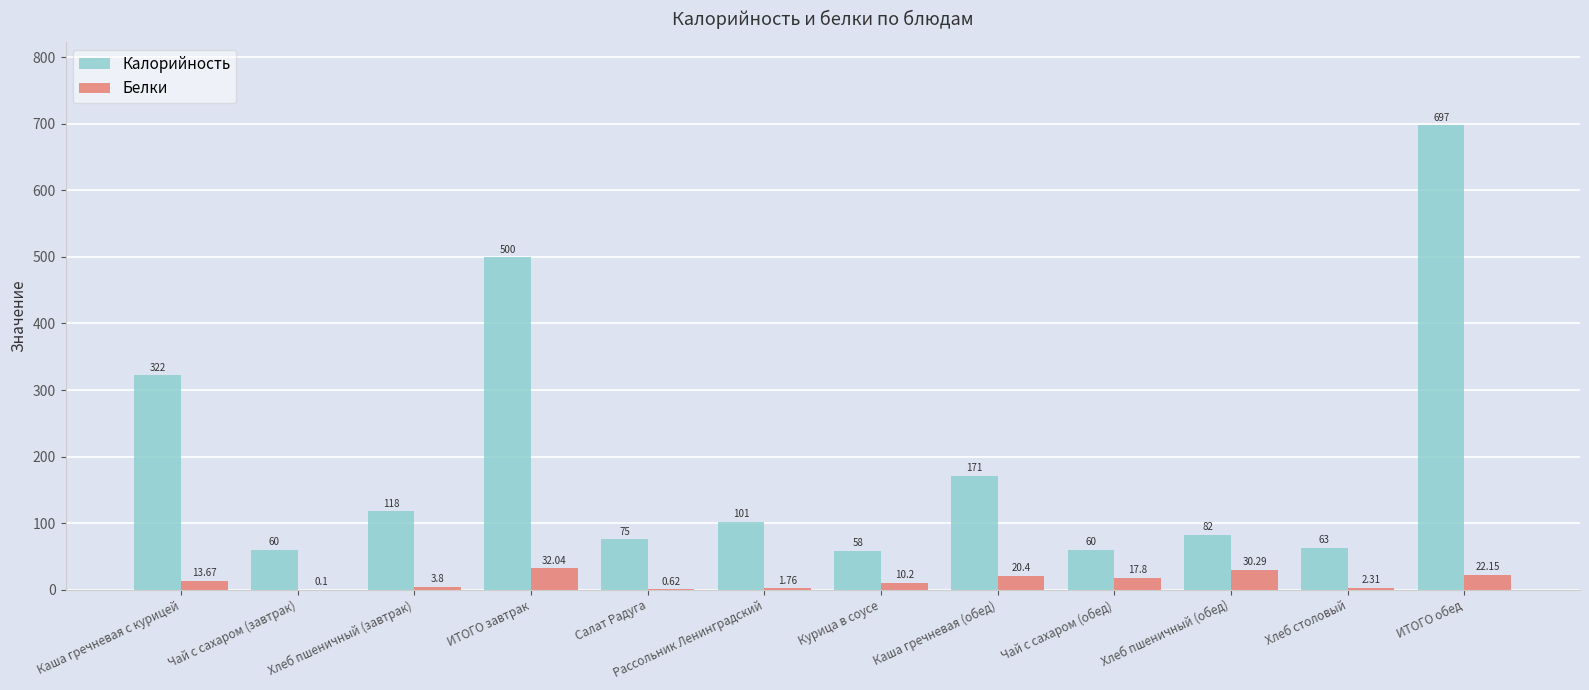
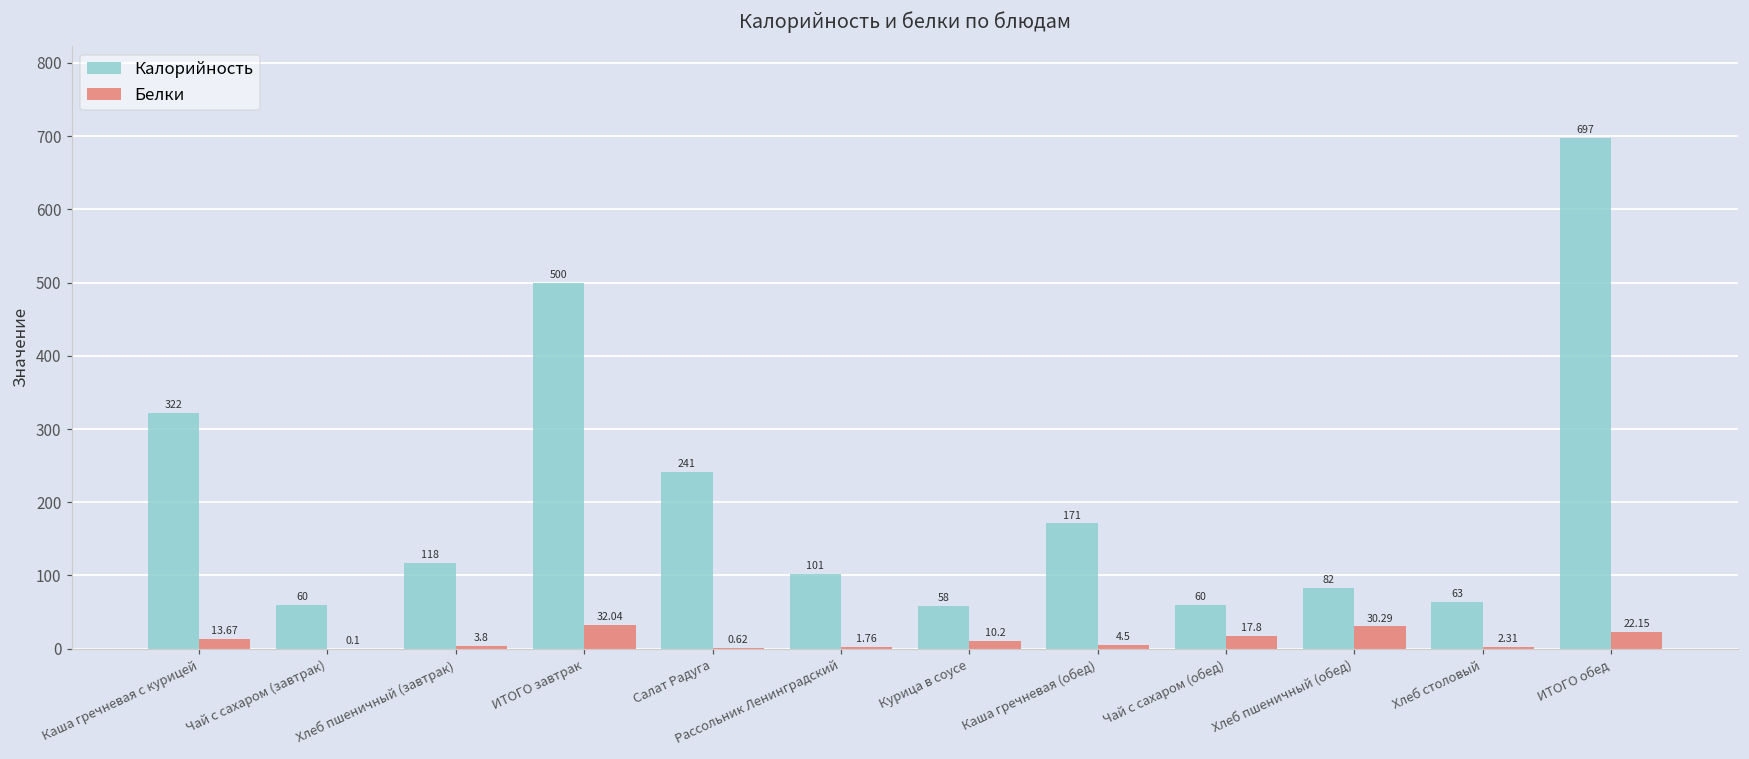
Калорийность, Салат Радуга: 75 -> 241
Белки, Каша гречневая (обед): 20.4 -> 4.5
